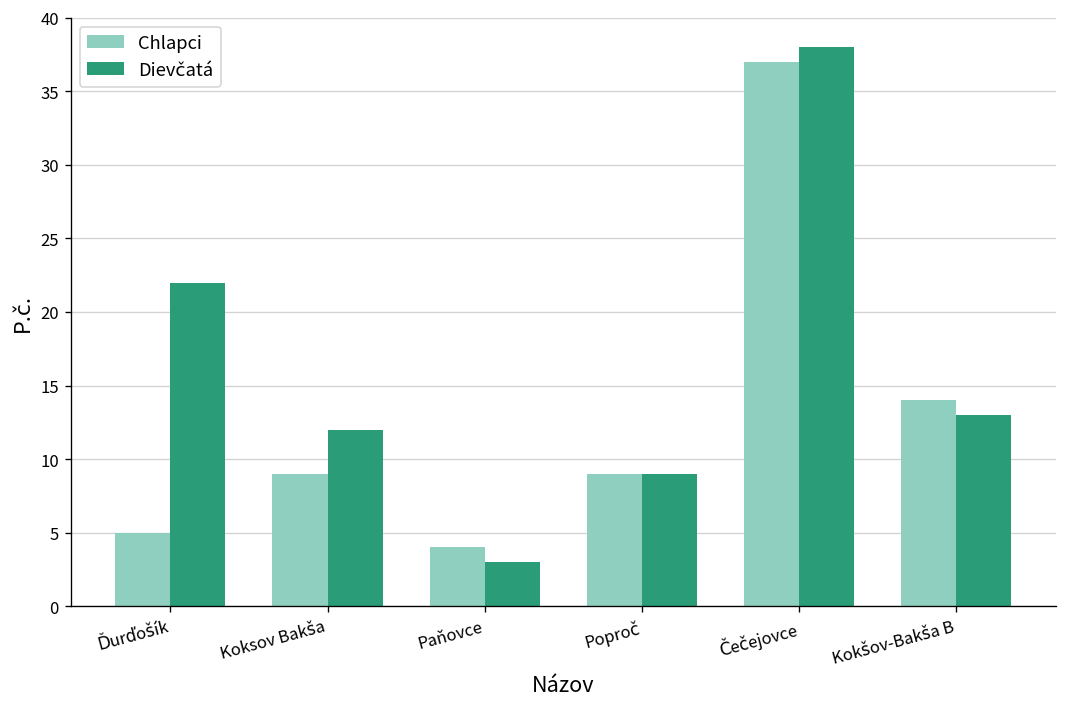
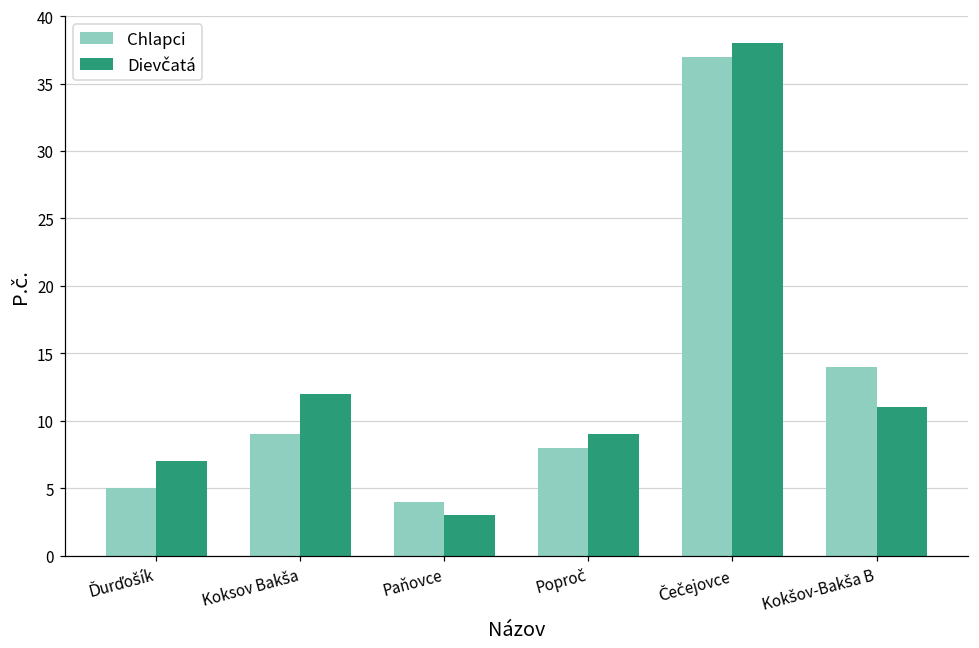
Dievčatá, Ďurďošík: 22 -> 7
Chlapci, Poproč: 9 -> 8
Dievčatá, Kokšov-Bakša B: 13 -> 11
